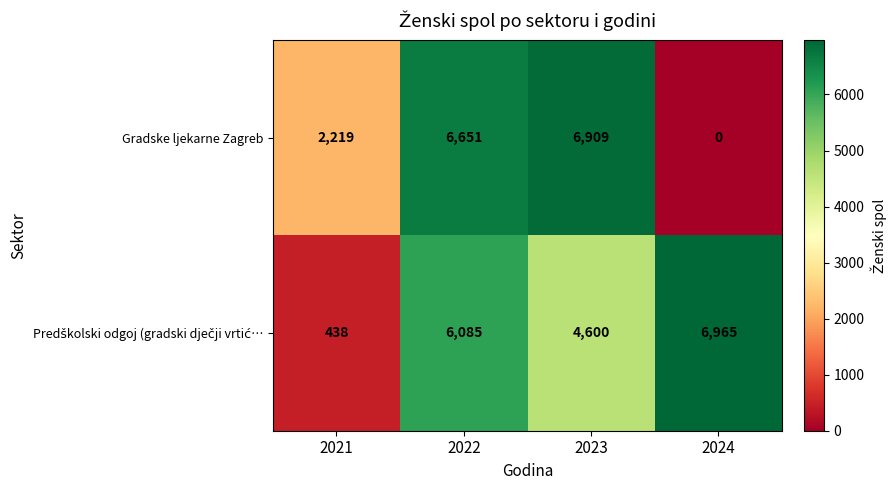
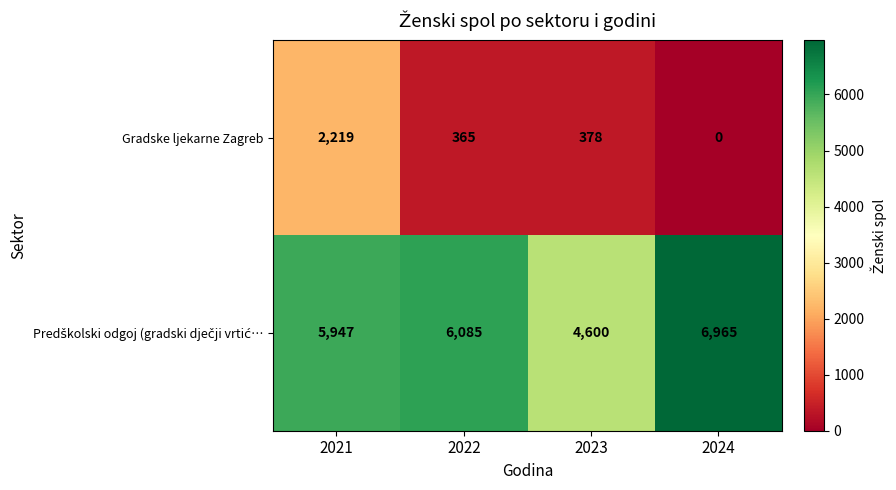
Gradske ljekarne Zagreb, 2022: 6,651 -> 365
Gradske ljekarne Zagreb, 2023: 6,909 -> 378
Predškolski odgoj (gradski dječji vrtić…, 2021: 438 -> 5,947
